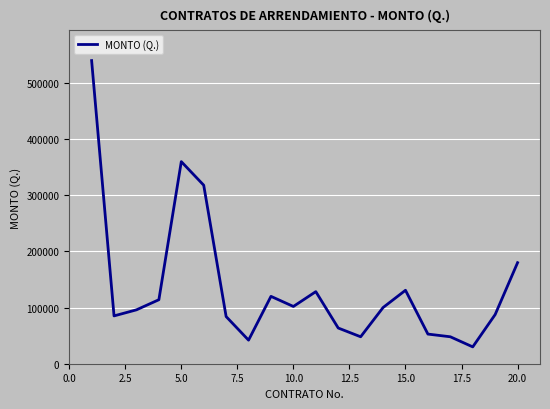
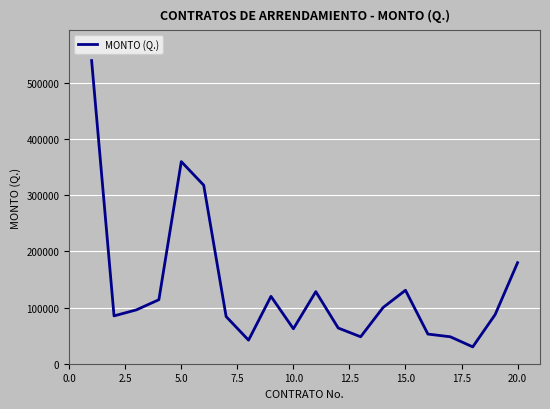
10.0: 100000 -> 60000
